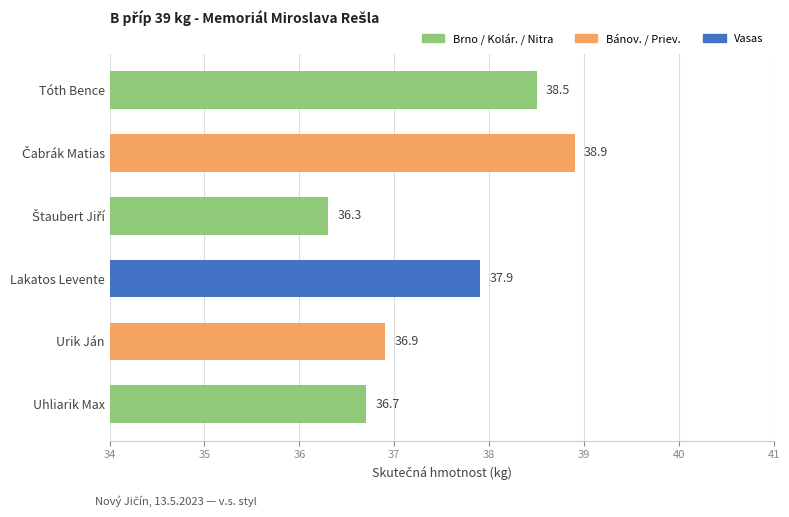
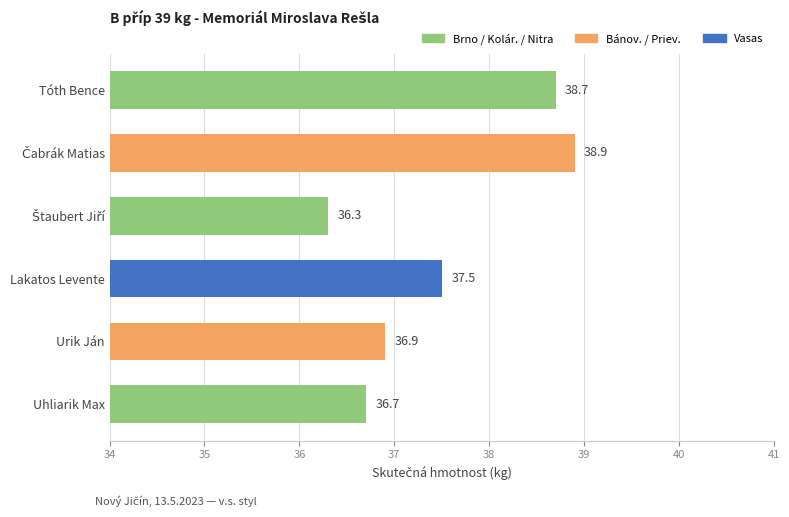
Tóth Bence: 38.5 -> 38.7
Lakatos Levente: 37.9 -> 37.5
